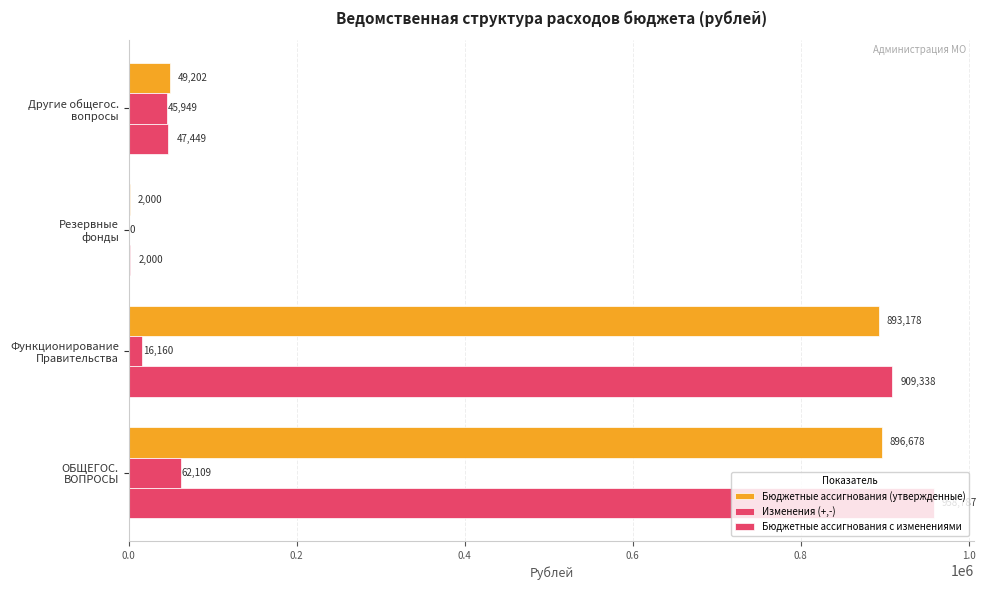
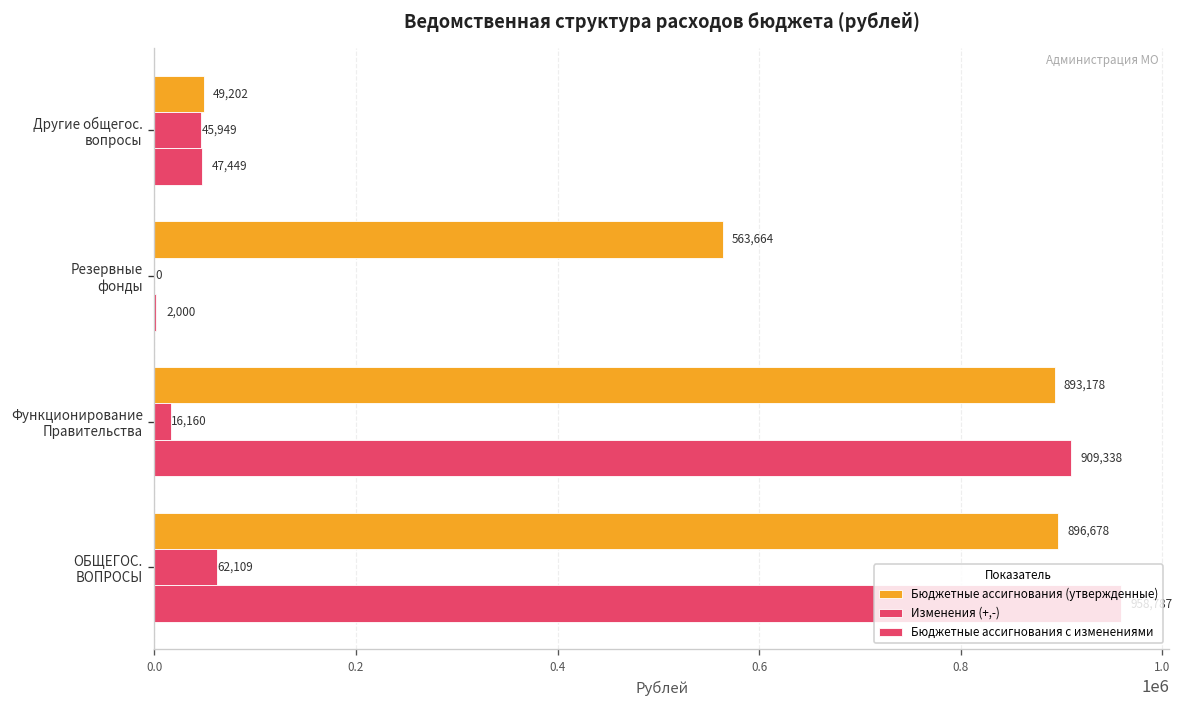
Бюджетные ассигнования (утвержденные), Резервные фонды: 2,000 -> 563,664
